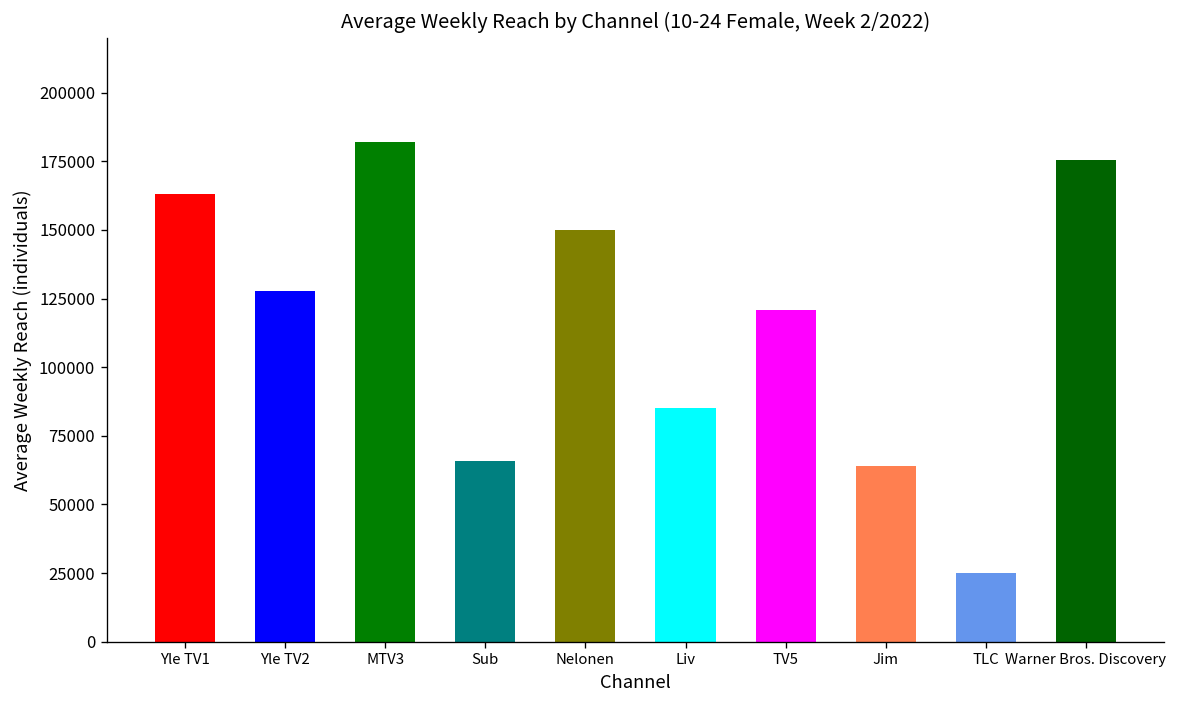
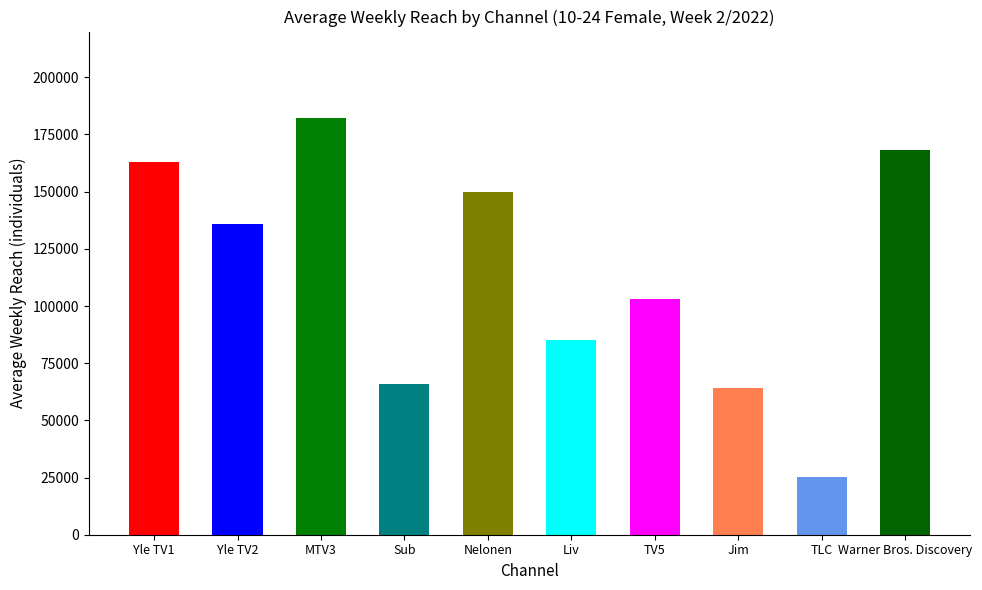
Yle TV2: 128000 -> 136000
TV5: 121000 -> 103000
Warner Bros. Discovery: 175000 -> 168000
